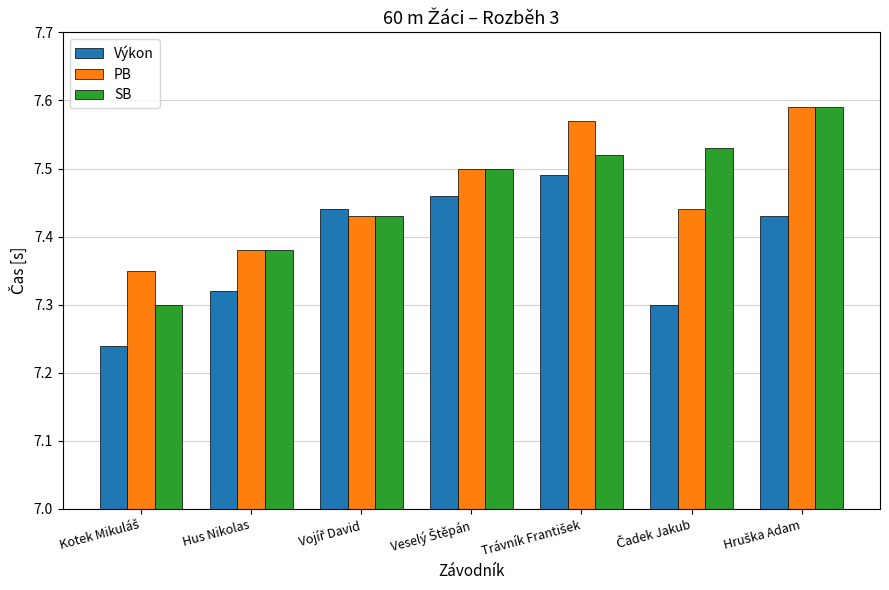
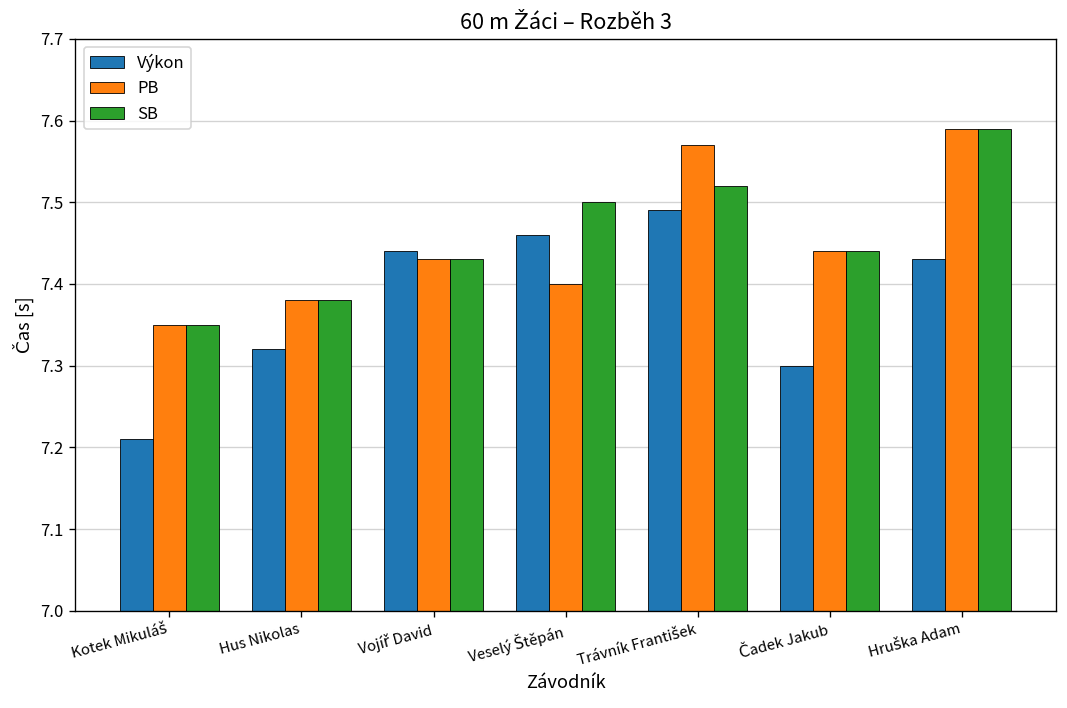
Výkon, Kotek Mikuláš: 7.24 -> 7.21
SB, Kotek Mikuláš: 7.30 -> 7.35
PB, Veselý Štěpán: 7.5 -> 7.4
SB, Čadek Jakub: 7.53 -> 7.44
